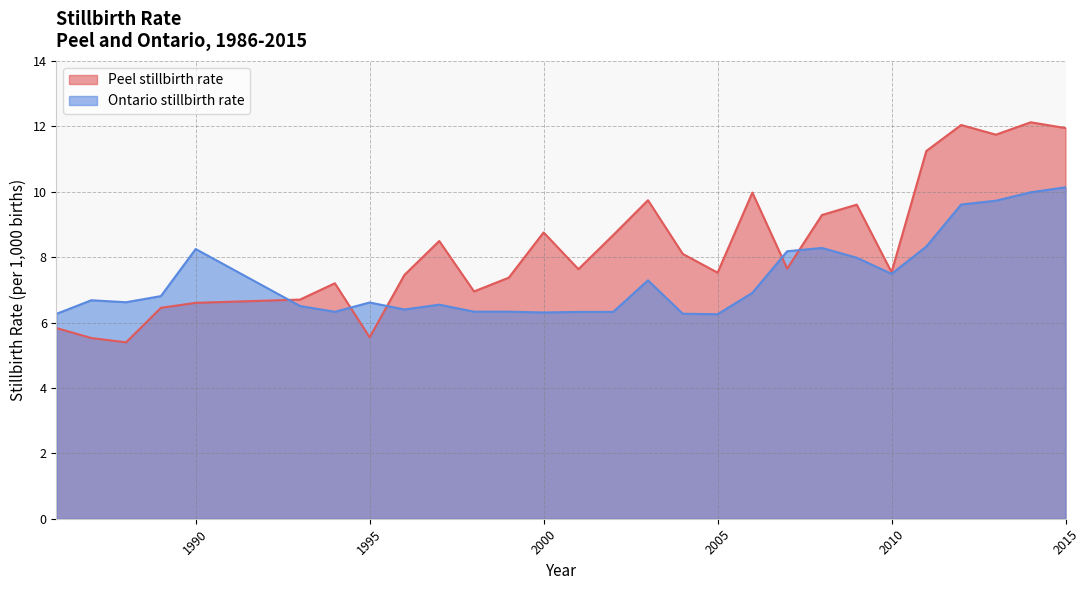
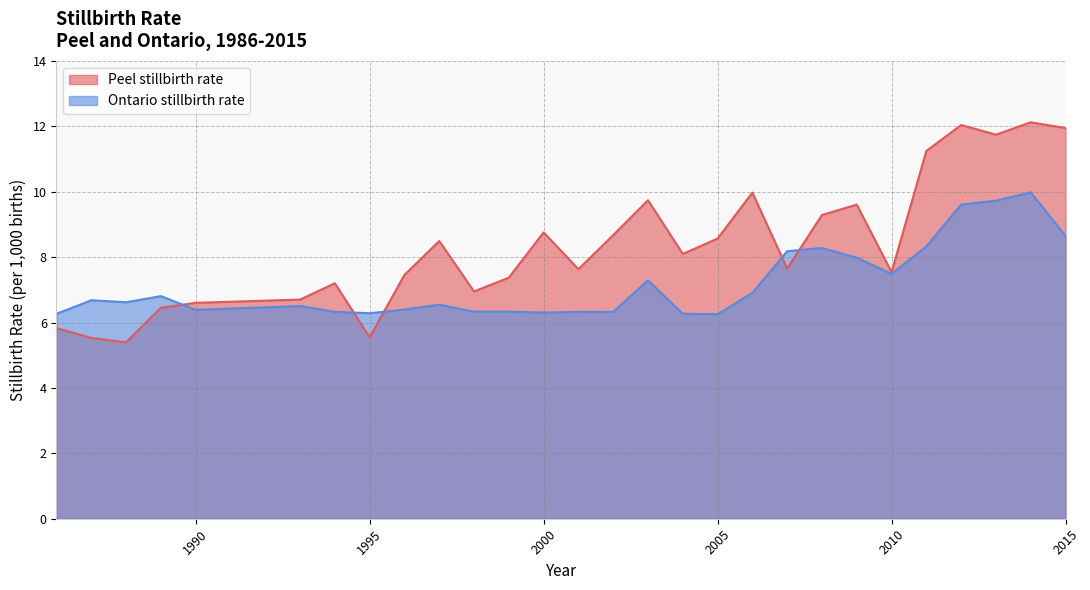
Ontario stillbirth rate, 1990: 8.2 -> 6.4
Ontario stillbirth rate, 1995: 6.6 -> 6.3
Peel stillbirth rate, 2005: 7.5 -> 8.6
Ontario stillbirth rate, 2015: 10.1 -> 8.6
